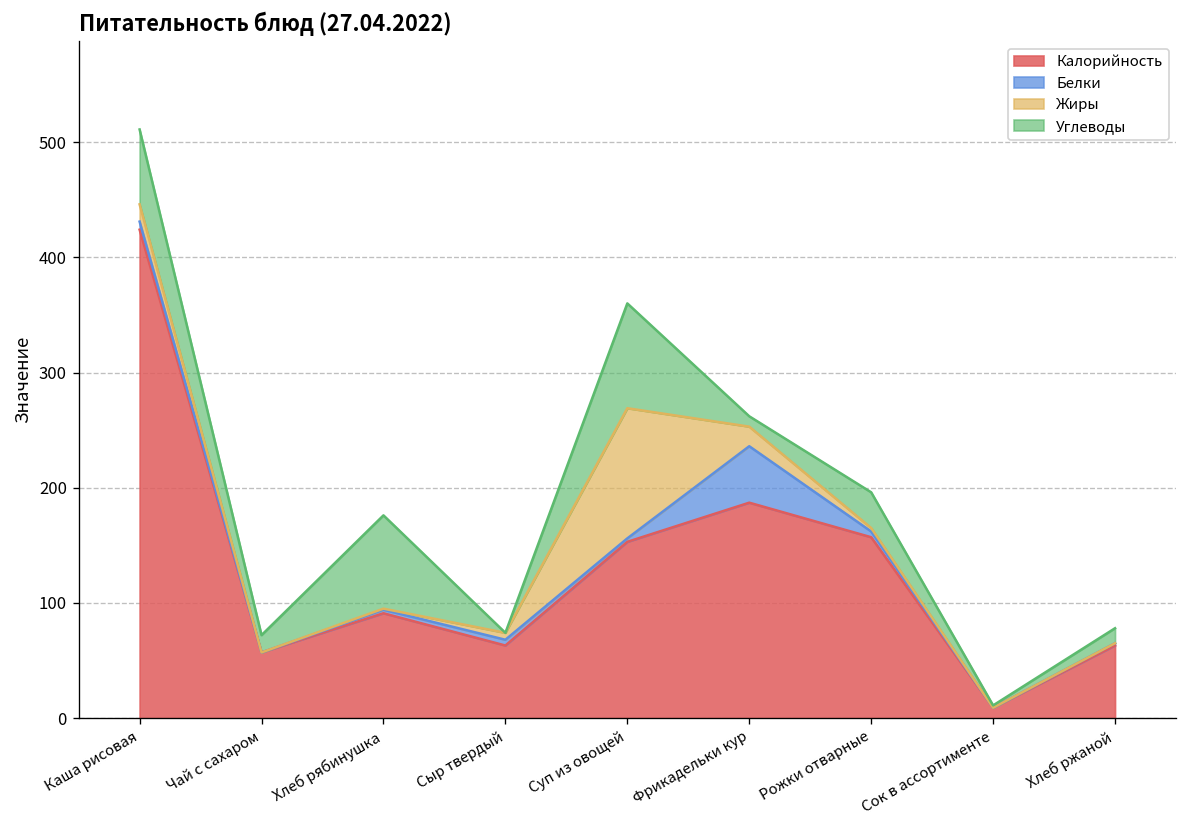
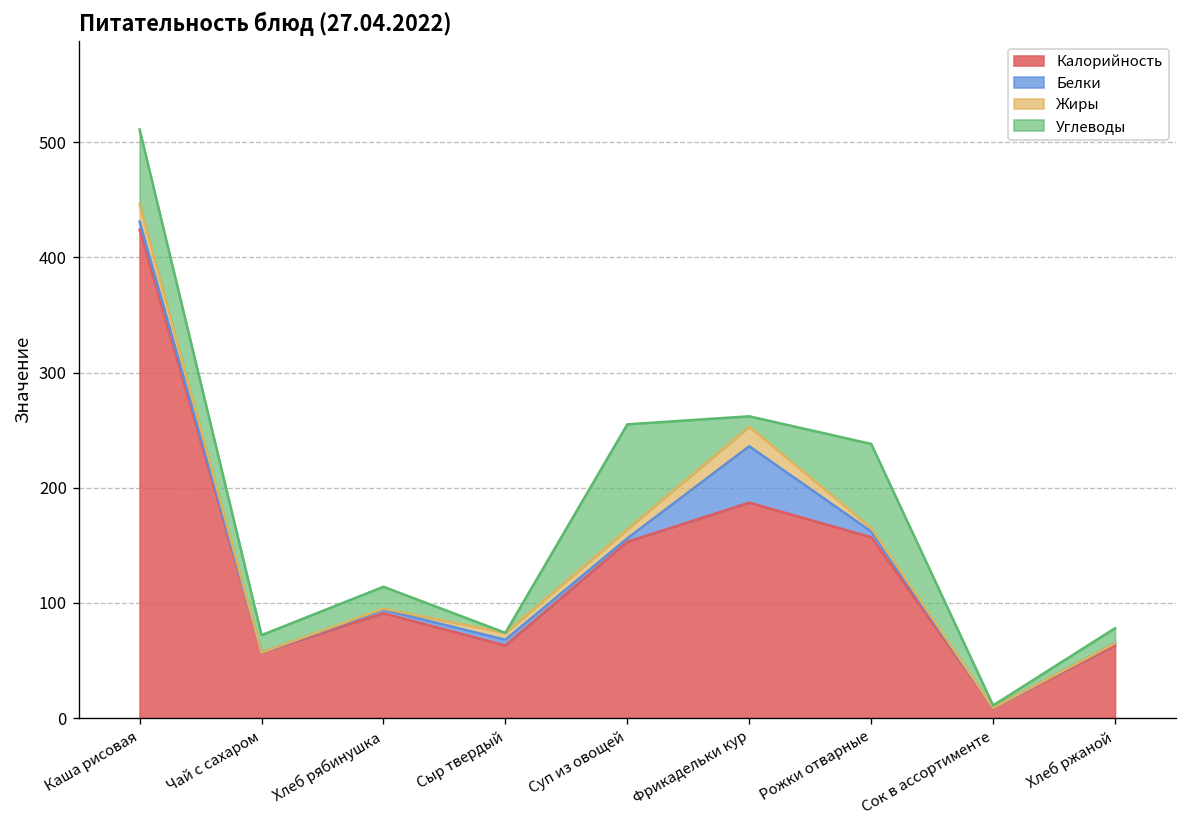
Углеводы, Хлеб рябинушка: 80 -> 20
Жиры, Суп из овощей: 110 -> 10
Углеводы, Рожки отварные: 30 -> 70
